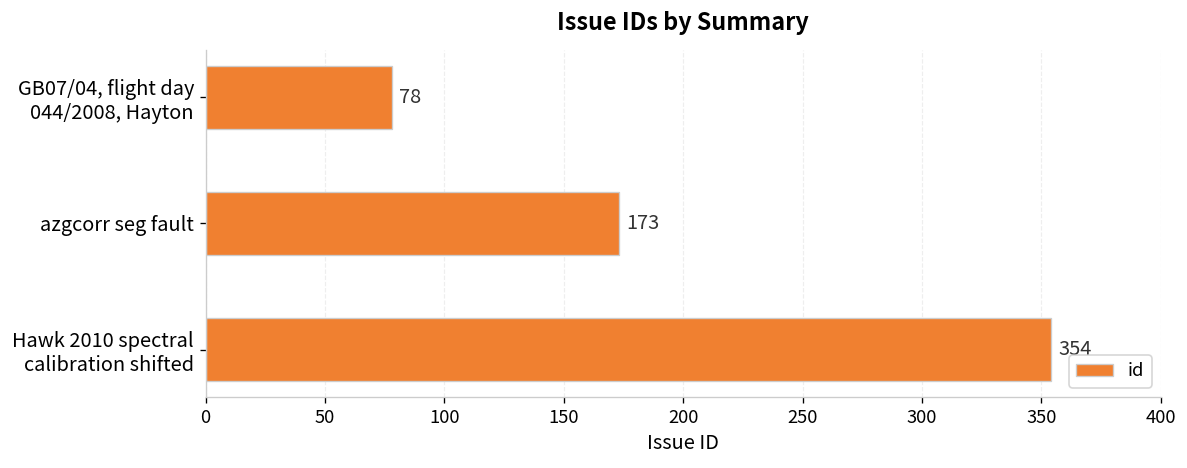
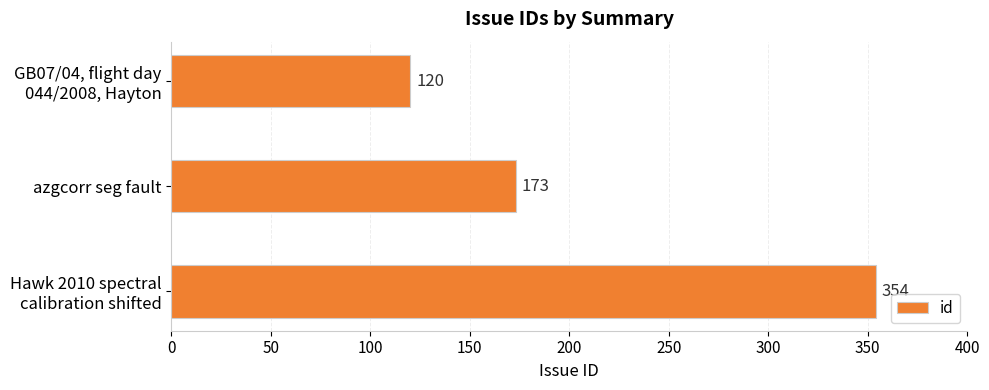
GB07/04, flight day 044/2008, Hayton: 78 -> 120
